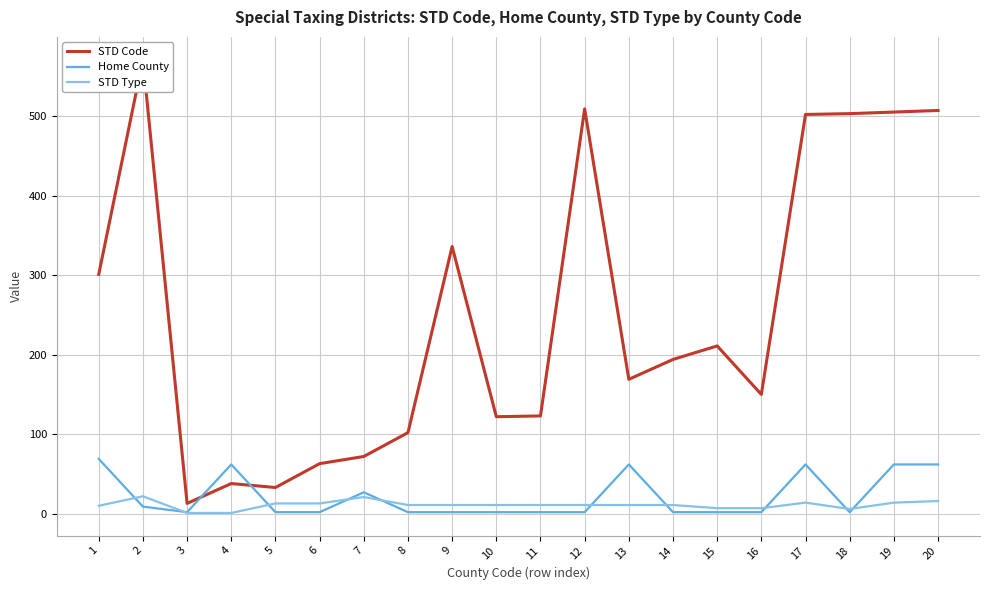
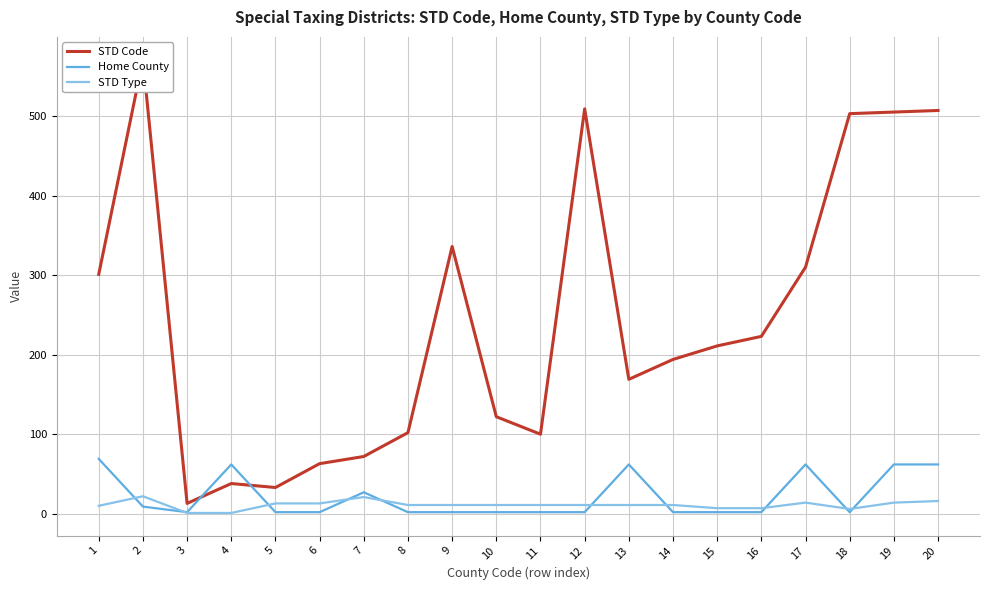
STD Code, 11: 120 -> 100
STD Code, 16: 150 -> 220
STD Code, 17: 500 -> 310
